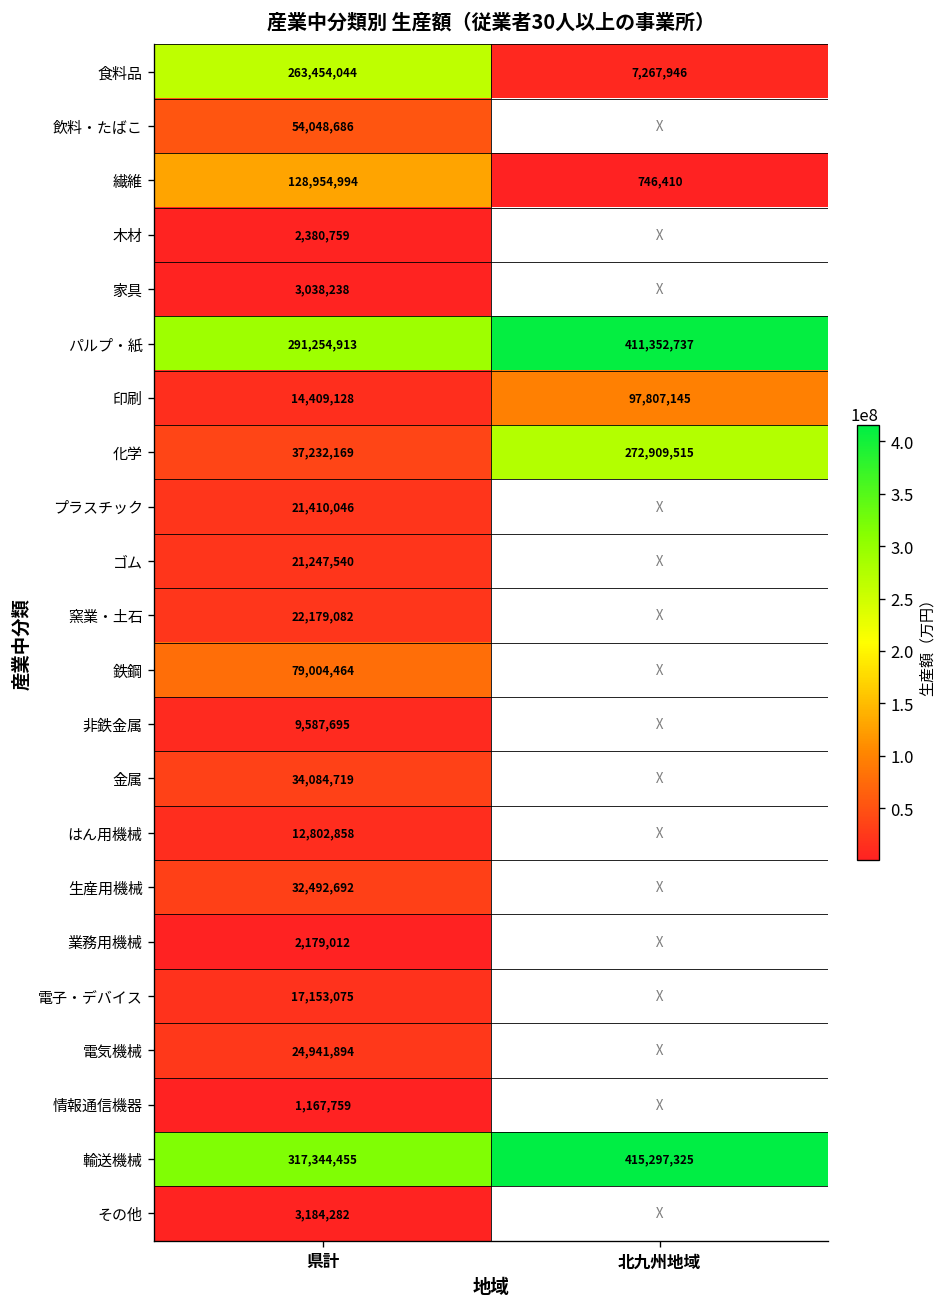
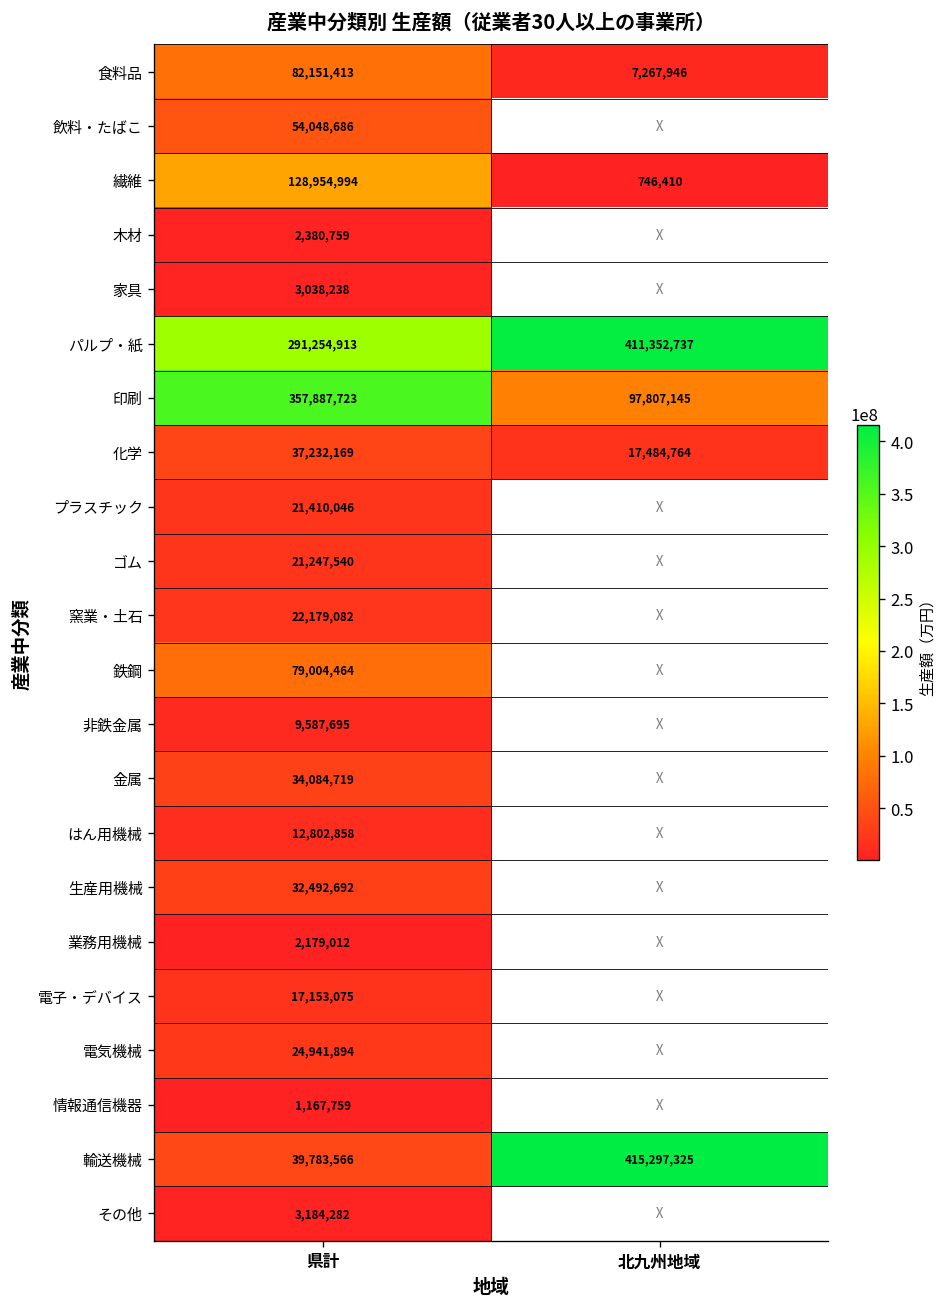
食料品, 県計: 263,454,044 -> 82,151,413
印刷, 県計: 14,409,128 -> 357,887,723
化学, 北九州地域: 272,909,515 -> 17,484,764
輸送機械, 県計: 317,344,455 -> 39,783,566
